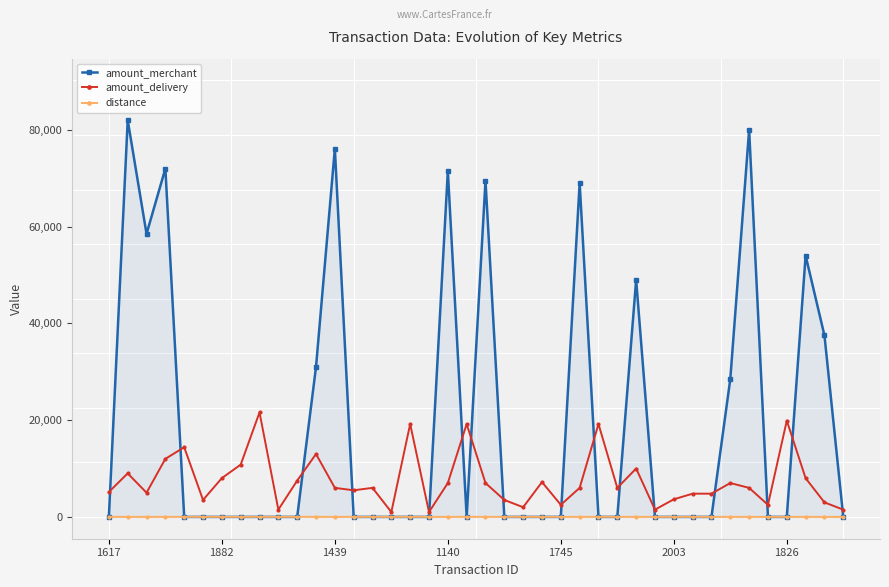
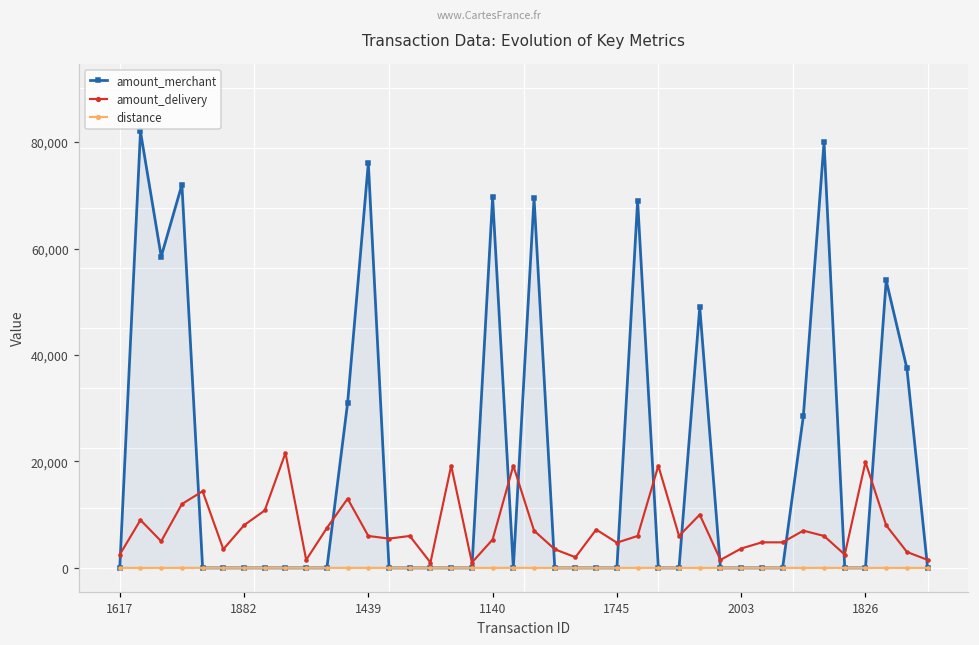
amount_delivery, 1617: 5,000 -> 3,000
amount_merchant, 1140: 72,000 -> 70,000
amount_delivery, 1140: 7,000 -> 5,000
amount_delivery, 1745: 3,000 -> 5,000
